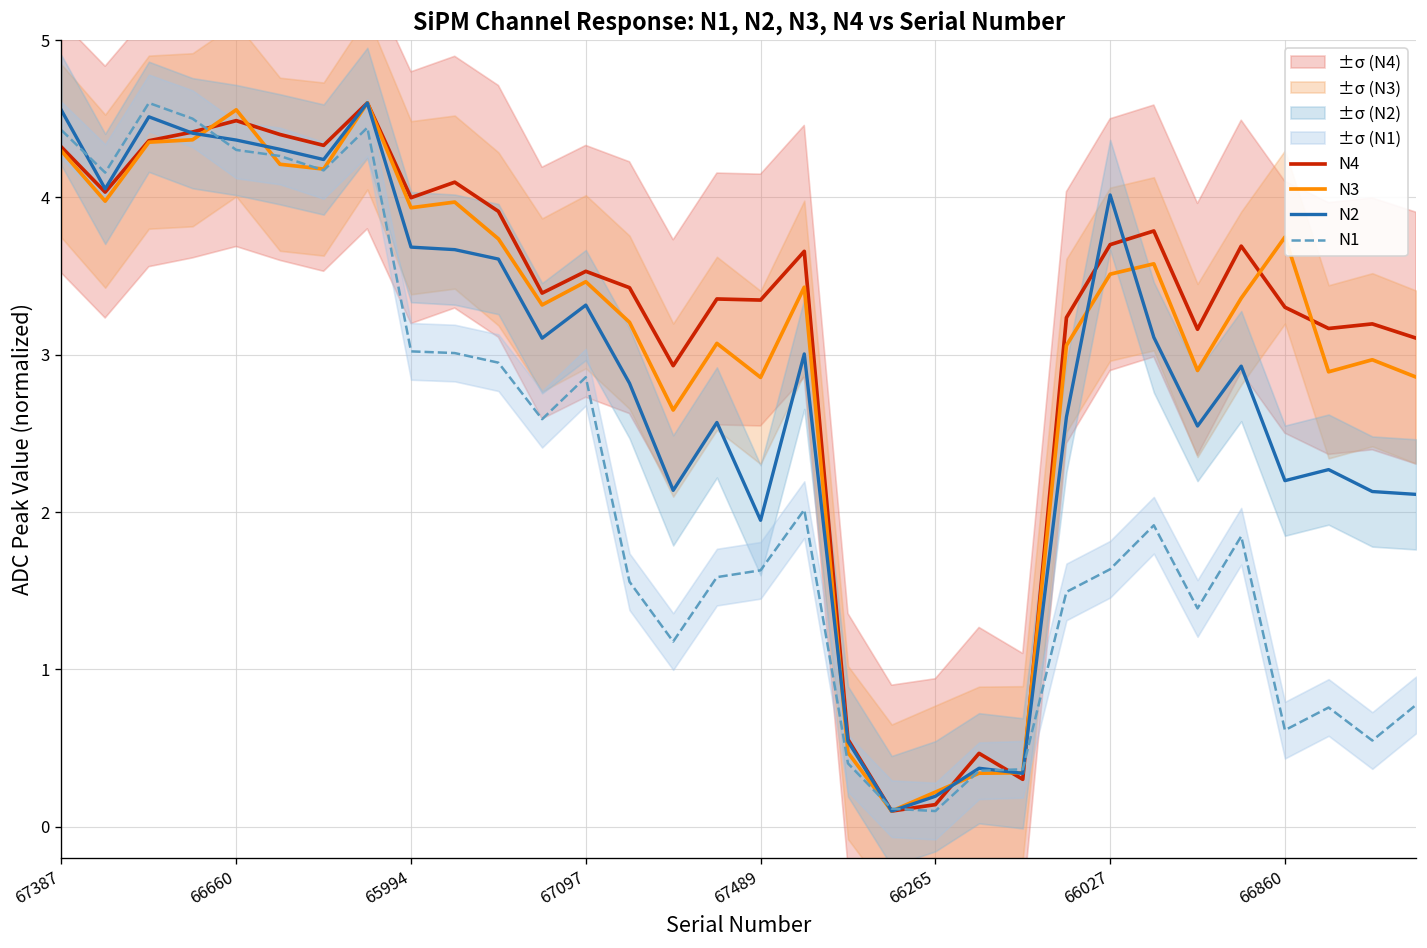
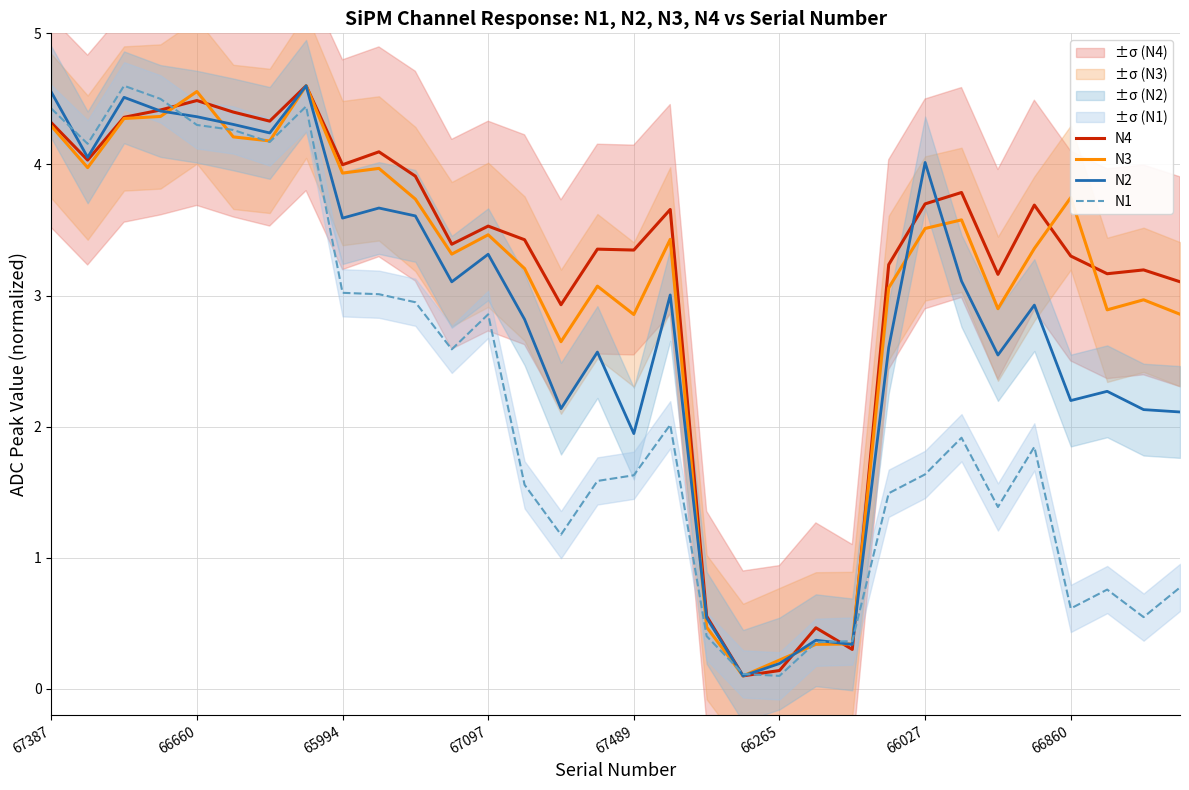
N2, 65994: 3.68 -> 3.59
